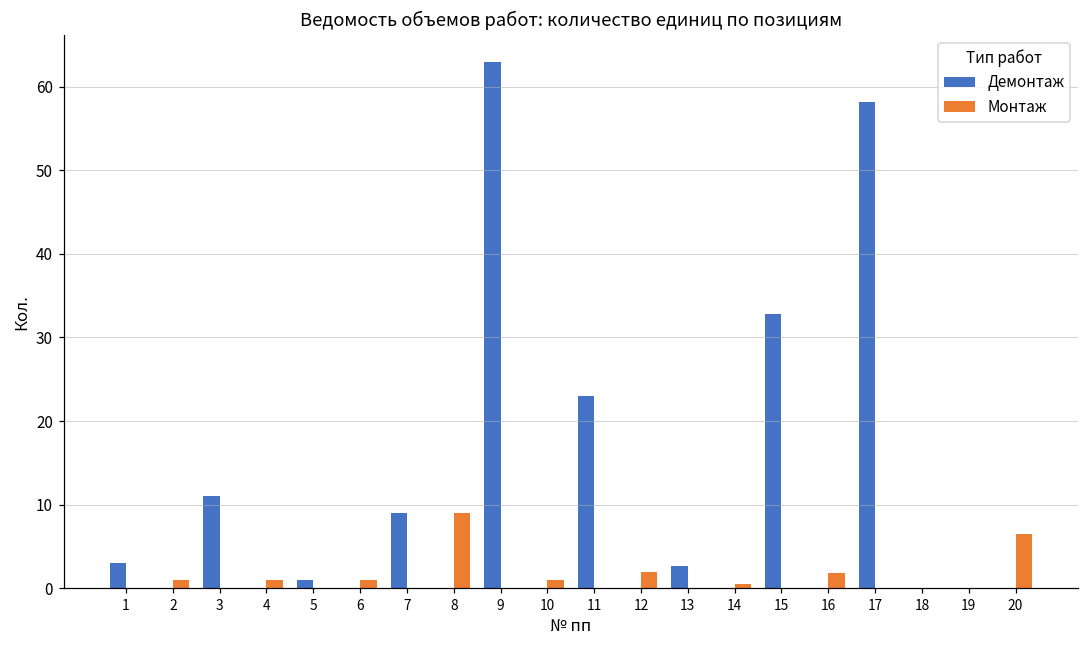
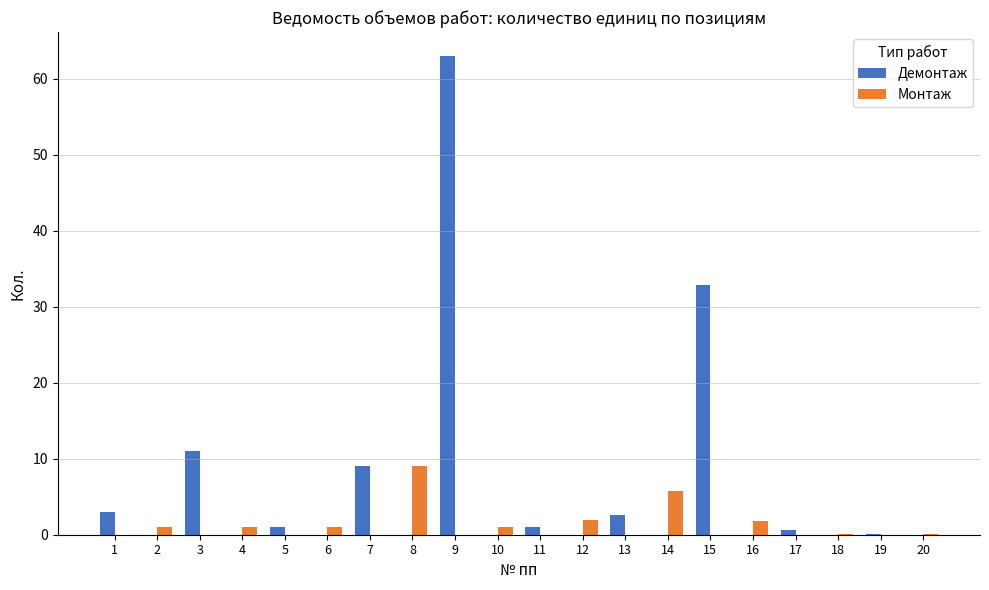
Демонтаж, 11: 23 -> 1
Монтаж, 14: 1 -> 6
Демонтаж, 17: 58 -> 1
Монтаж, 20: 6 -> 0
